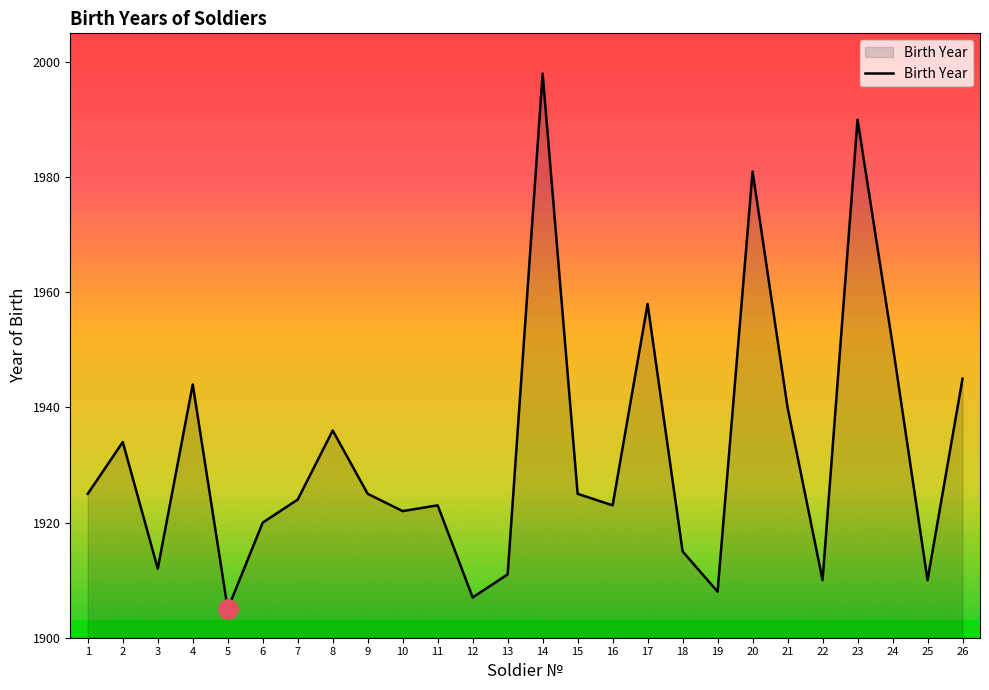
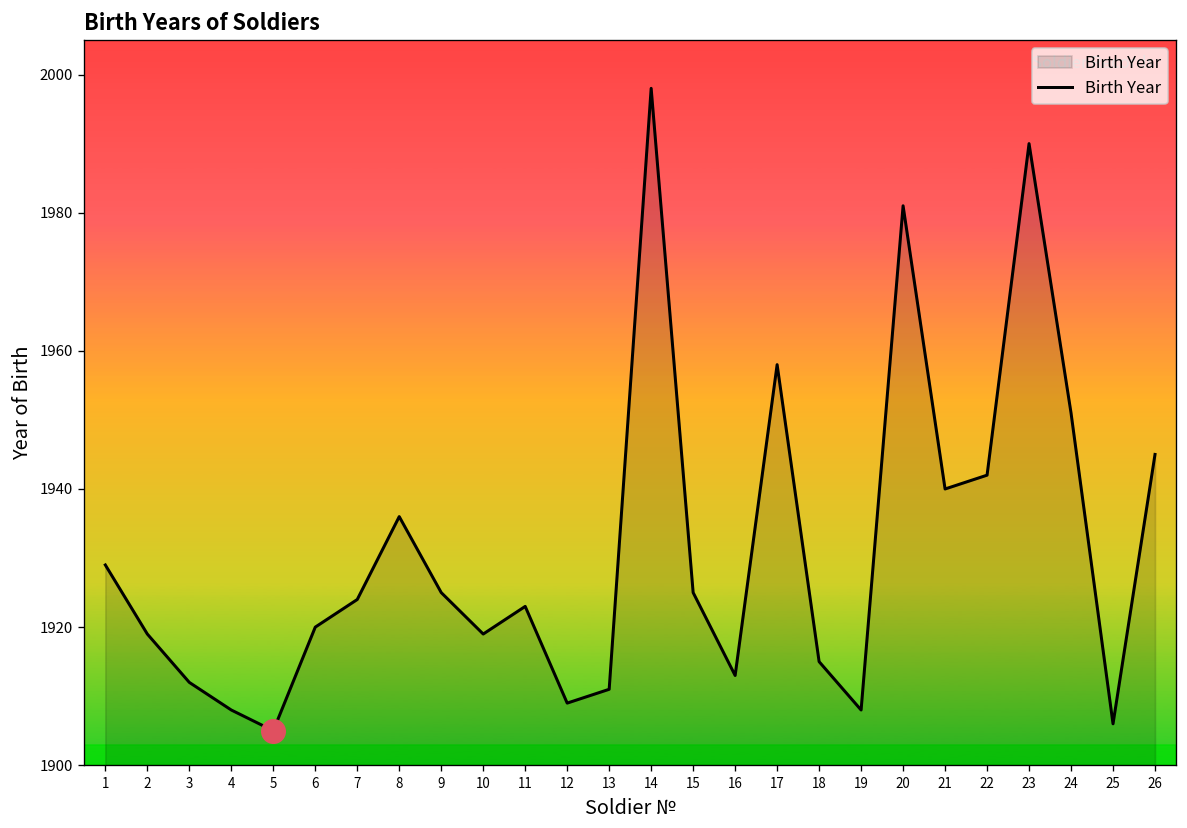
Birth Year, 1: 1925 -> 1929
Birth Year, 2: 1934 -> 1919
Birth Year, 4: 1944 -> 1908
Birth Year, 10: 1922 -> 1919
Birth Year, 12: 1907 -> 1909
Birth Year, 16: 1923 -> 1913
Birth Year, 22: 1910 -> 1942
Birth Year, 25: 1910 -> 1906
